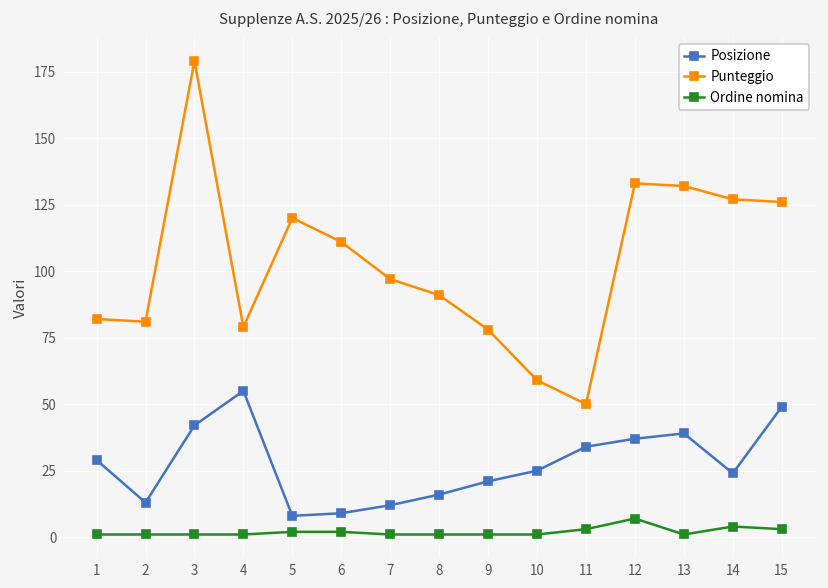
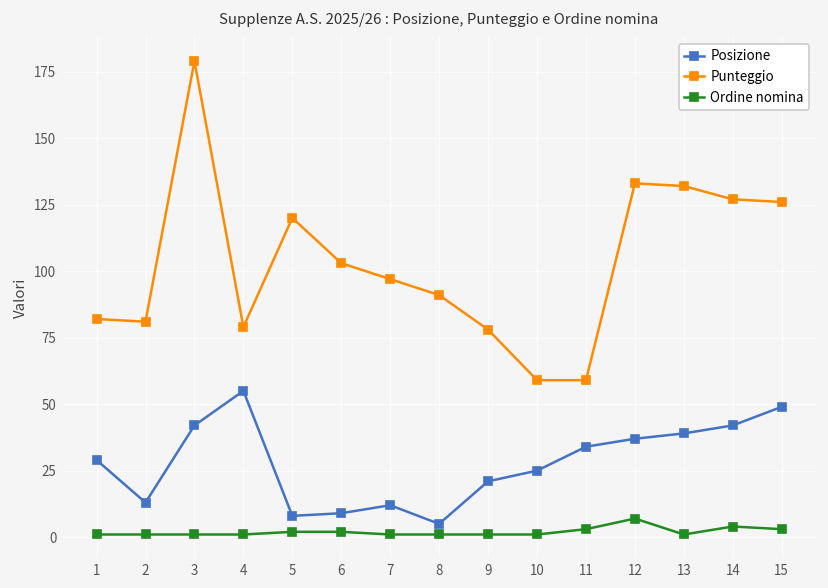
Punteggio, 6: 111 -> 103
Posizione, 8: 16 -> 5
Punteggio, 11: 50 -> 59
Posizione, 14: 24 -> 42
